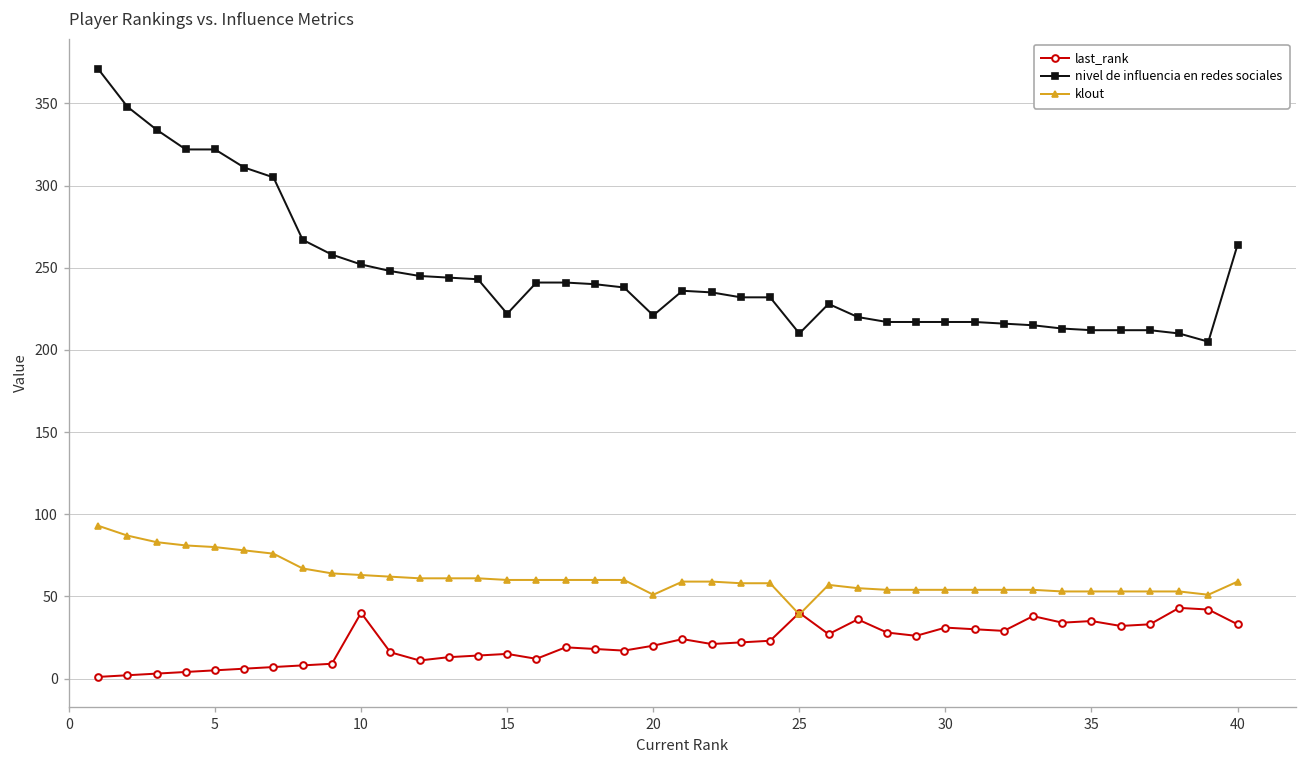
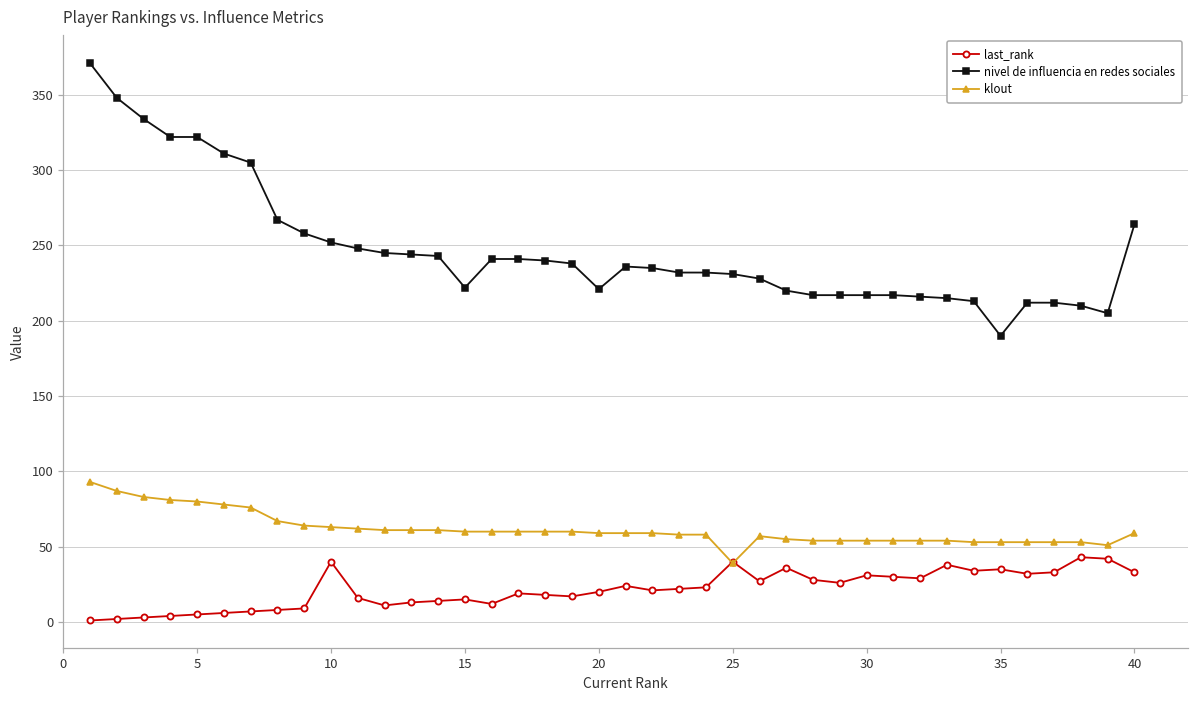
klout, 20: 51 -> 59
nivel de influencia en redes sociales, 25: 210 -> 231
nivel de influencia en redes sociales, 35: 212 -> 190
